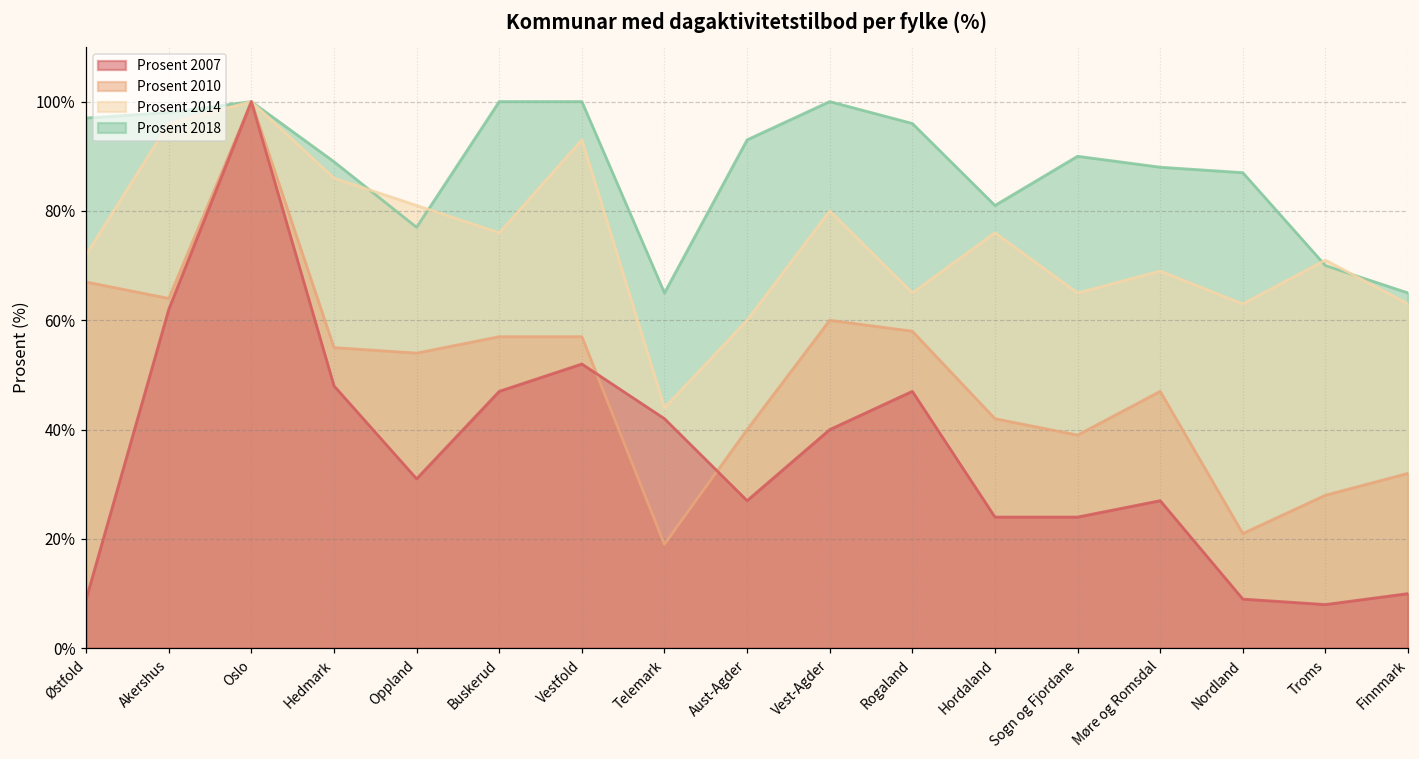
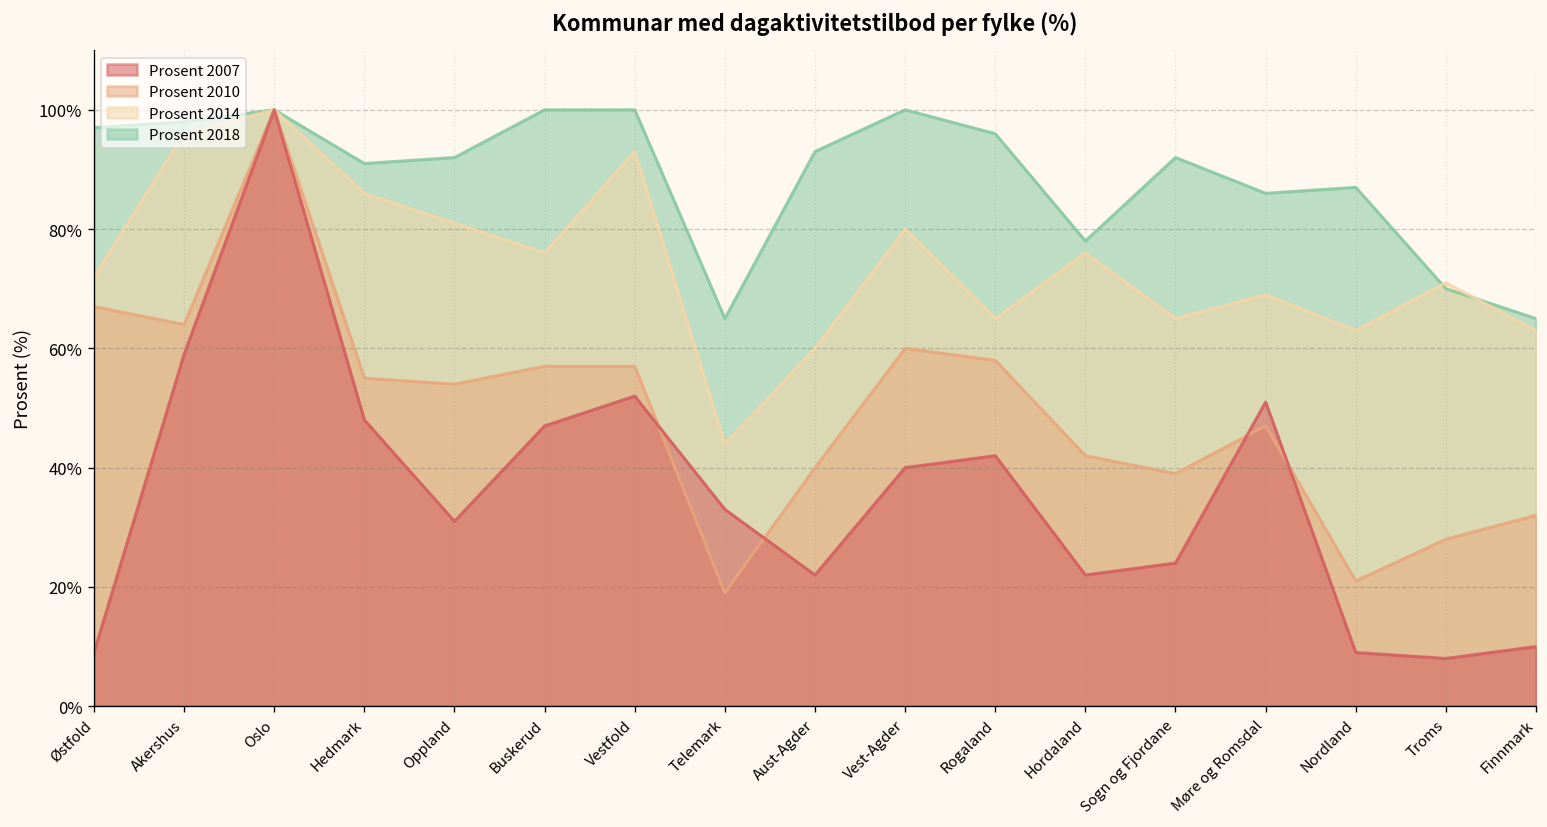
Prosent 2007, Akershus: 62% -> 59%
Prosent 2018, Hedmark: 89% -> 91%
Prosent 2018, Oppland: 77% -> 92%
Prosent 2007, Telemark: 42% -> 33%
Prosent 2007, Aust-Agder: 27% -> 22%
Prosent 2007, Rogaland: 47% -> 42%
Prosent 2018, Hordaland: 81% -> 78%
Prosent 2007, Hordaland: 24% -> 22%
Prosent 2018, Sogn og Fjordane: 90% -> 92%
Prosent 2018, Møre og Romsdal: 88% -> 86%
Prosent 2007, Møre og Romsdal: 27% -> 51%
